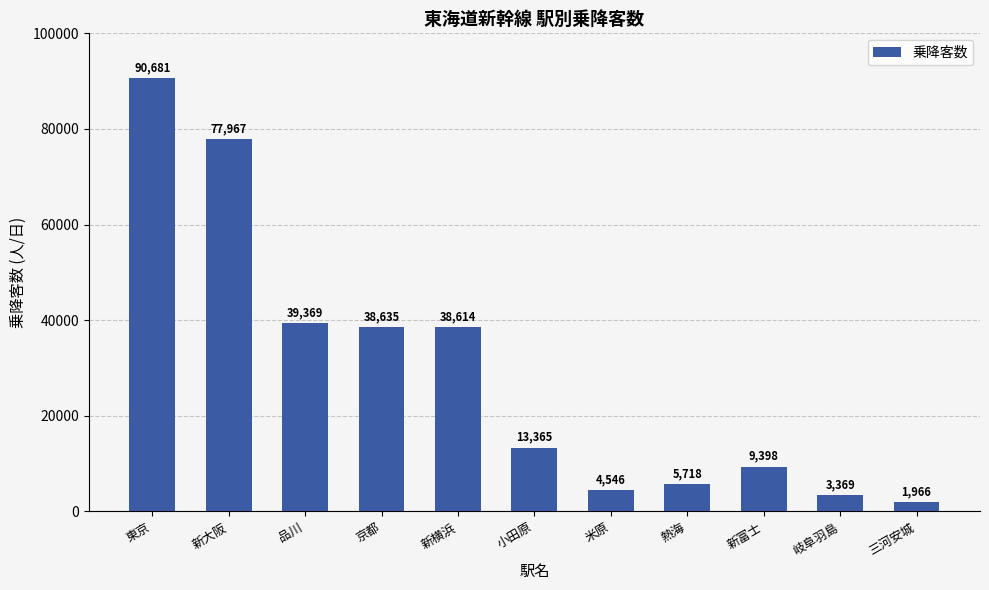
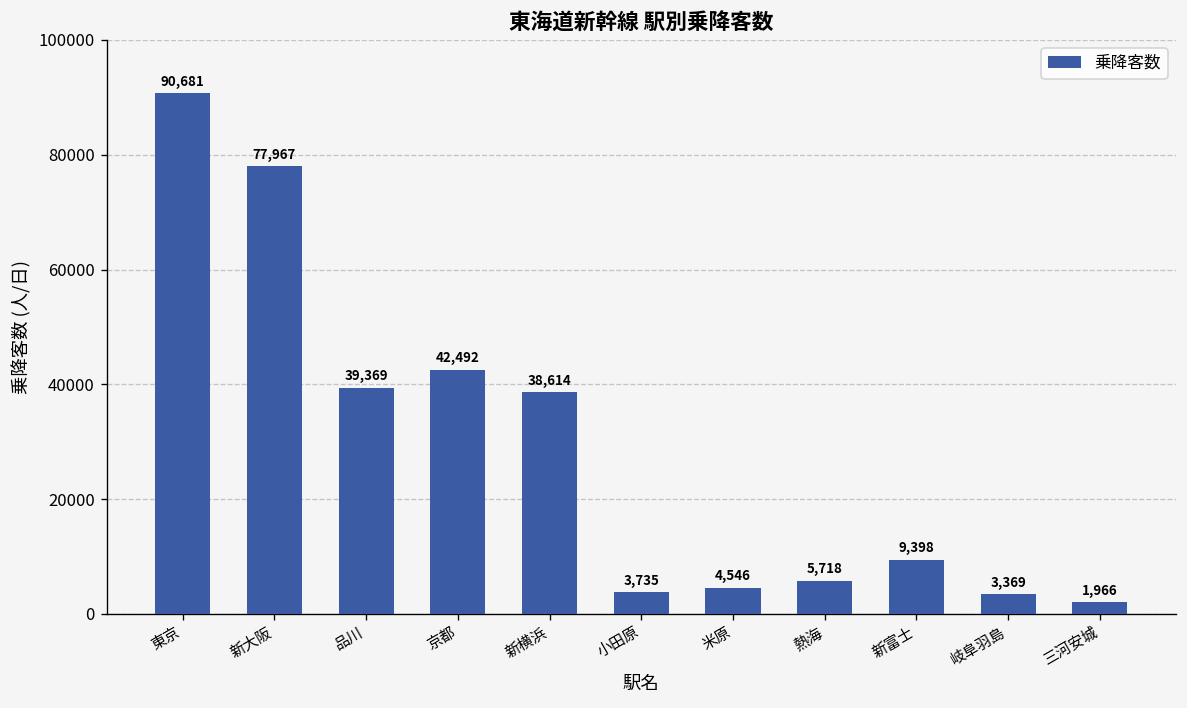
京都: 38,635 -> 42,492
小田原: 13,365 -> 3,735
